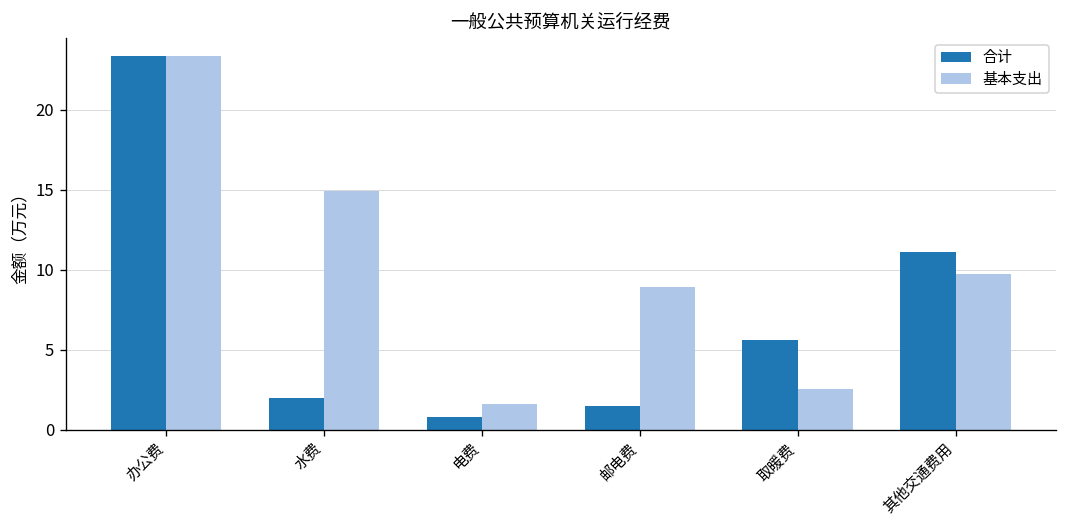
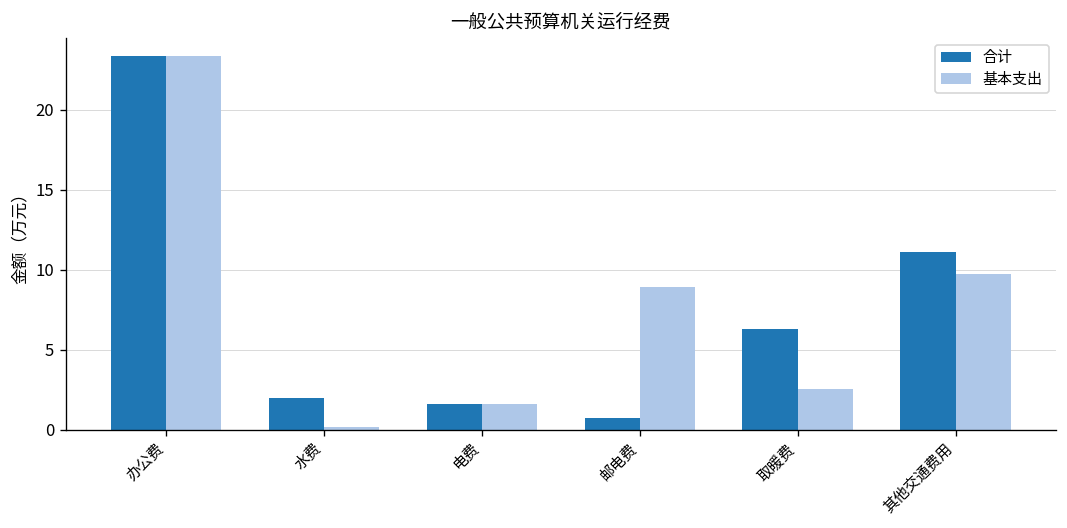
基本支出, 水费: 14.9 -> 0.2
合计, 电费: 0.8 -> 1.6
合计, 邮电费: 1.5 -> 0.7
合计, 取暖费: 5.6 -> 6.3
